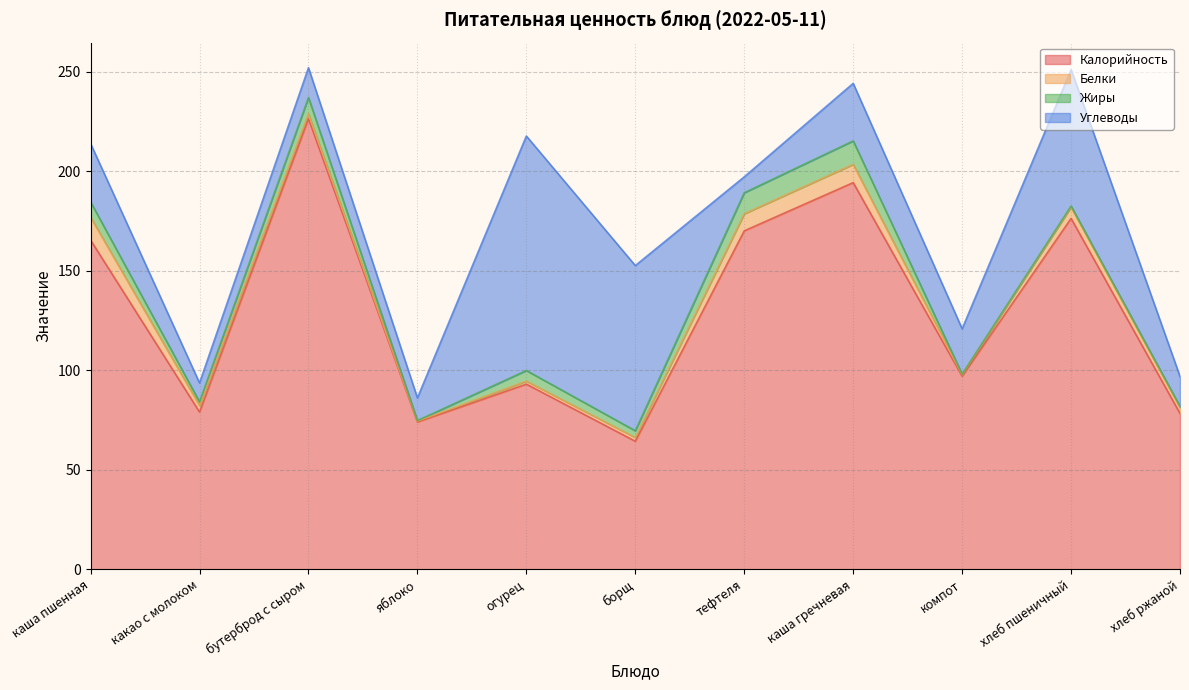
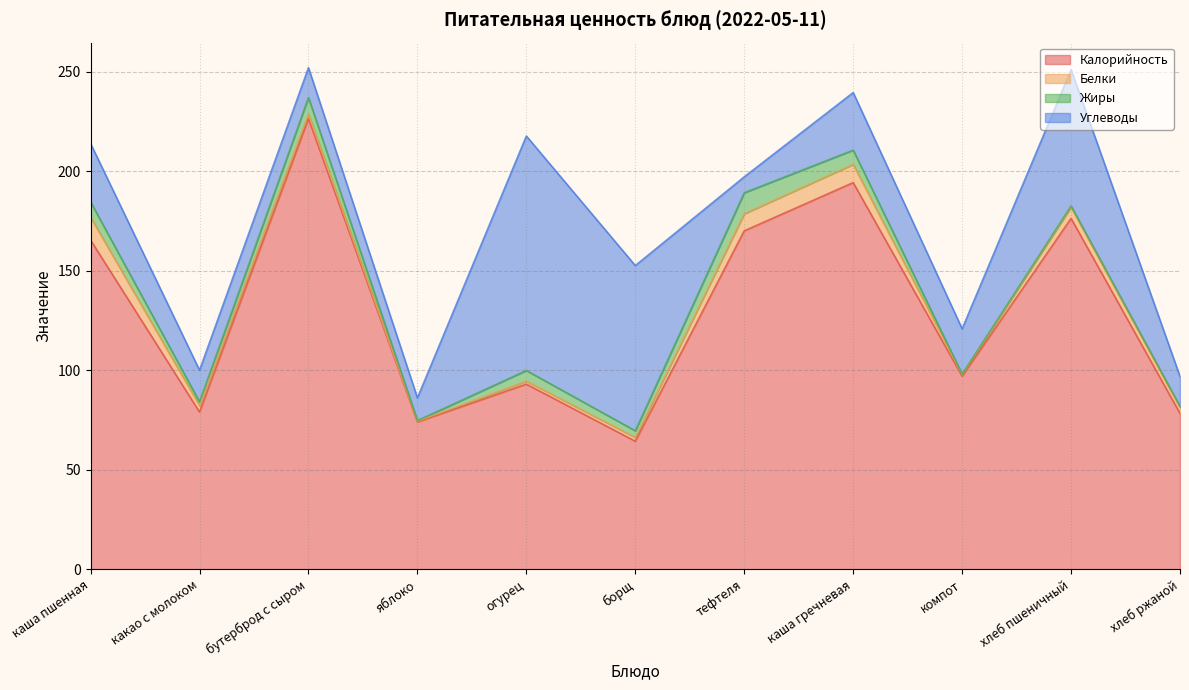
Углеводы, какао с молоком: 10 -> 16
Жиры, каша гречневая: 12 -> 7
